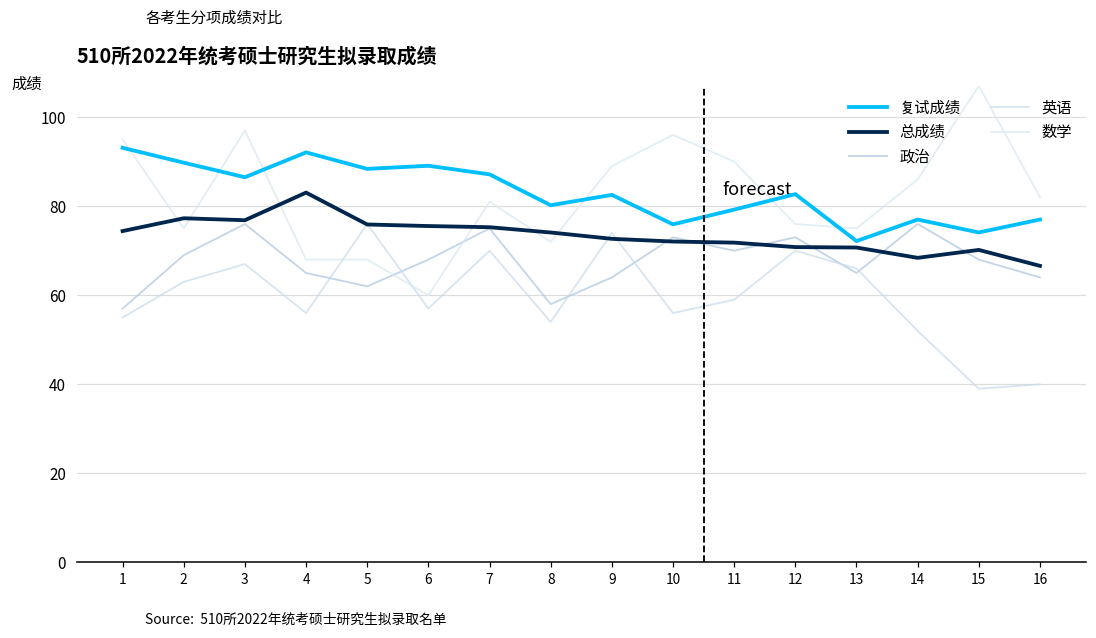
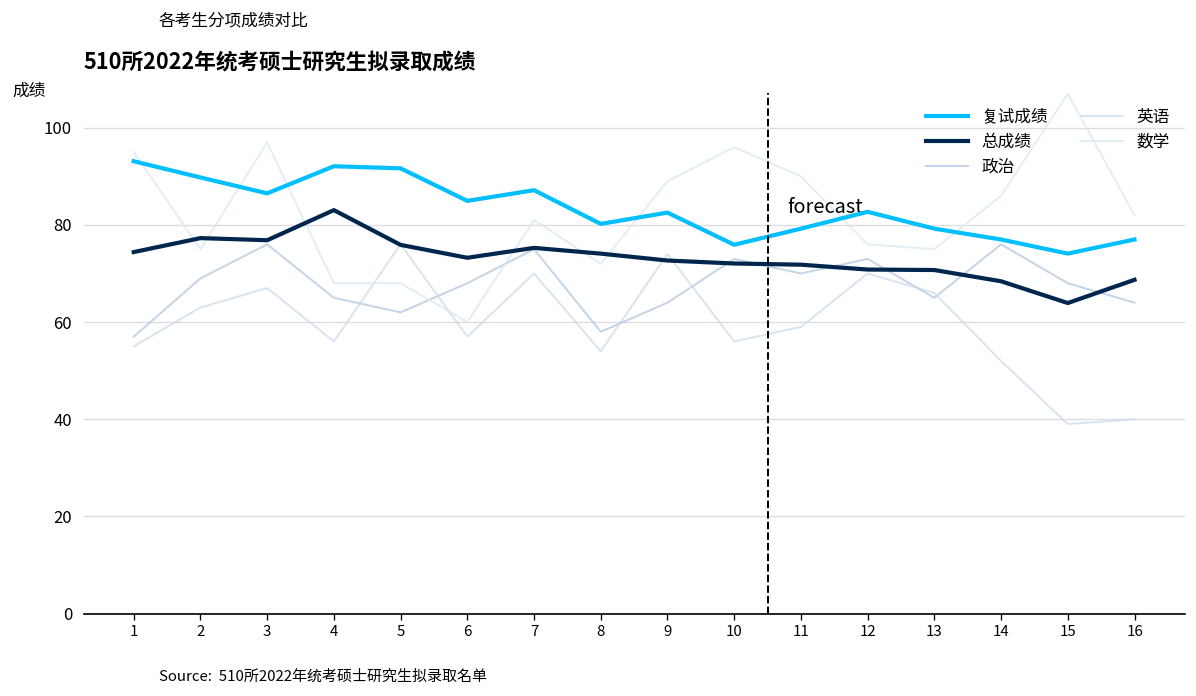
复试成绩, 5: 88 -> 92
复试成绩, 6: 89 -> 85
总成绩, 6: 76 -> 73
复试成绩, 13: 72 -> 79
总成绩, 15: 70 -> 64
总成绩, 16: 67 -> 69
